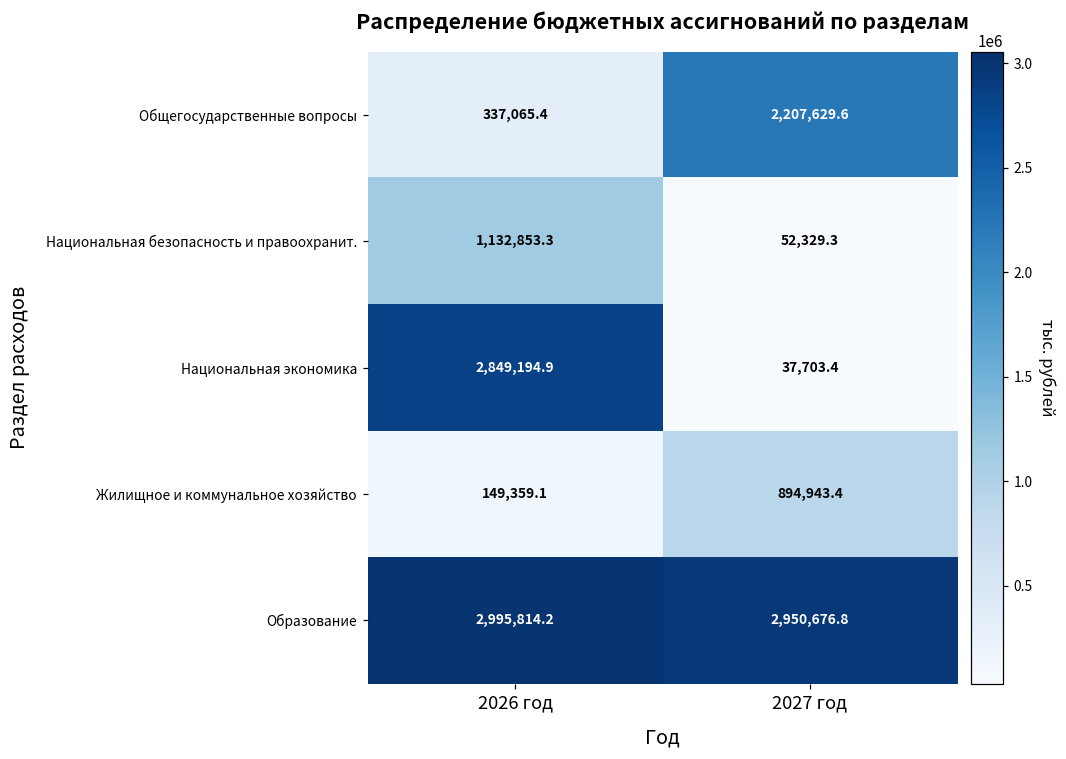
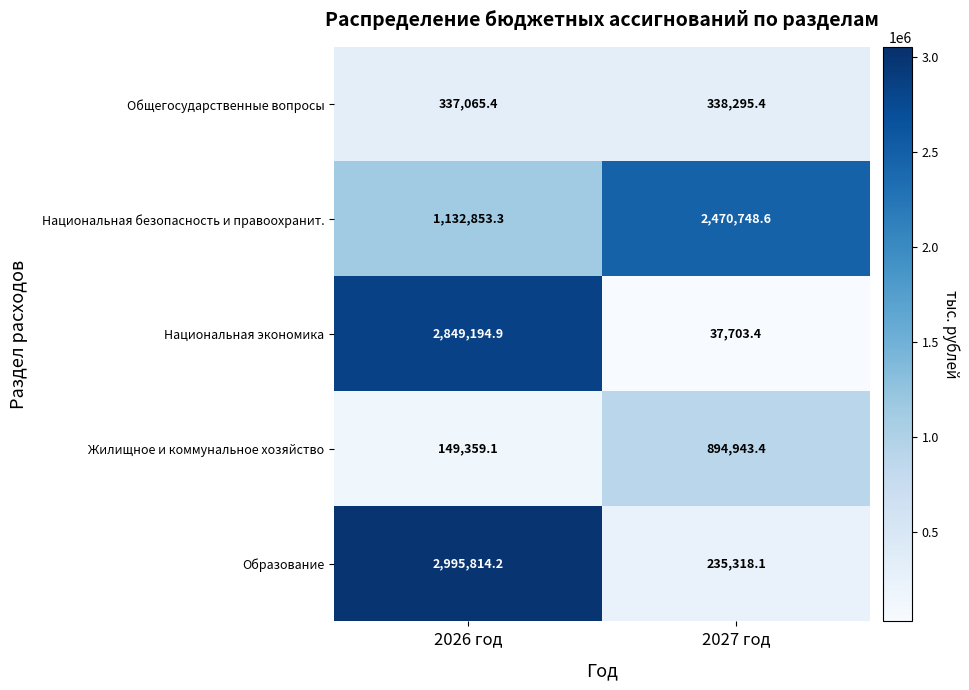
Общегосударственные вопросы, 2027 год: 2,207,629.6 -> 338,295.4
Национальная безопасность и правоохранит., 2027 год: 52,329.3 -> 2,470,748.6
Образование, 2027 год: 2,950,676.8 -> 235,318.1
